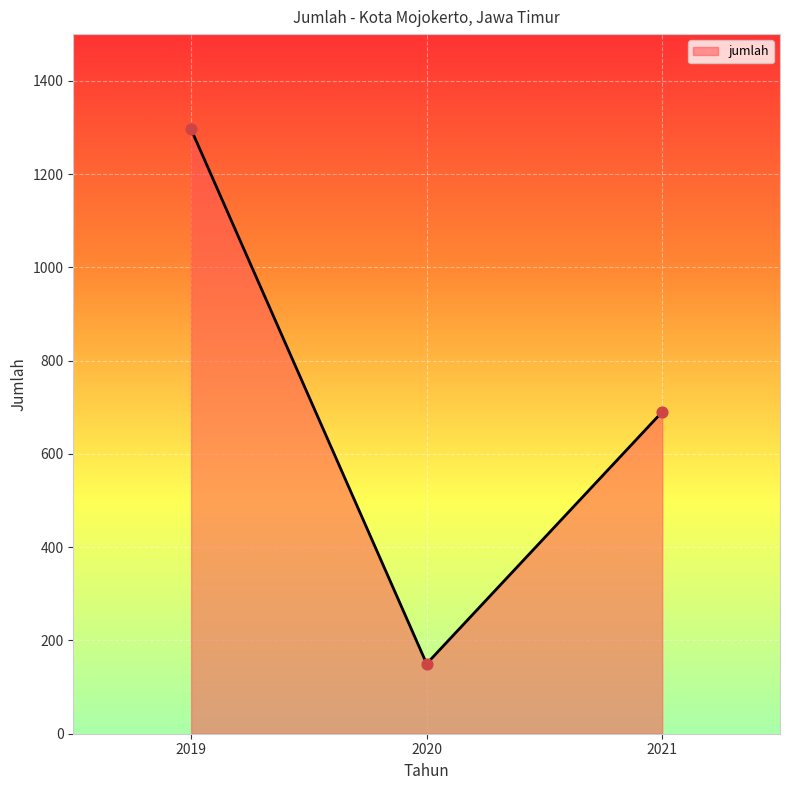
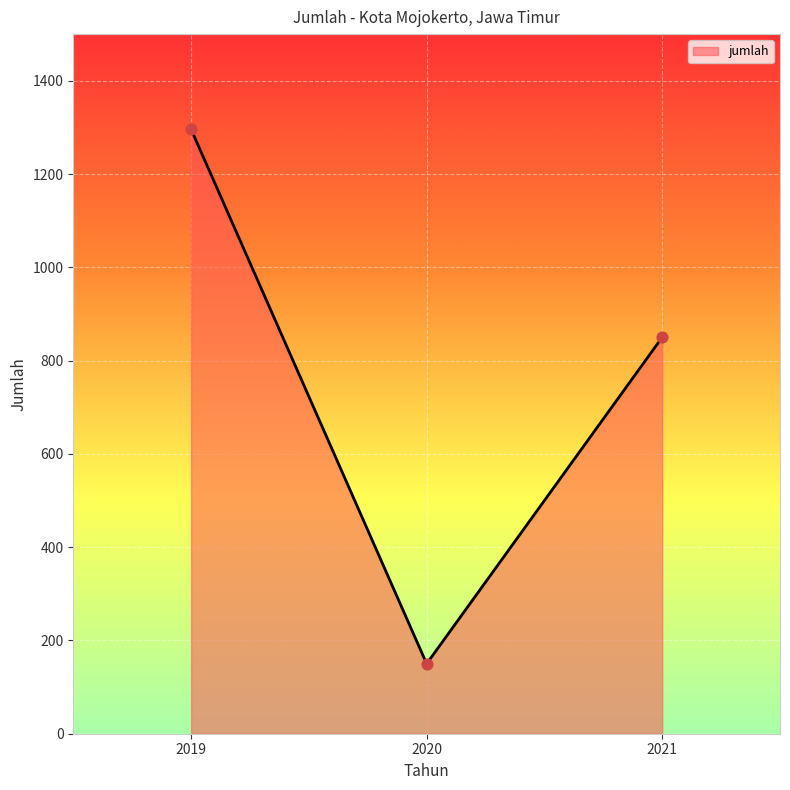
2021: 690 -> 850
